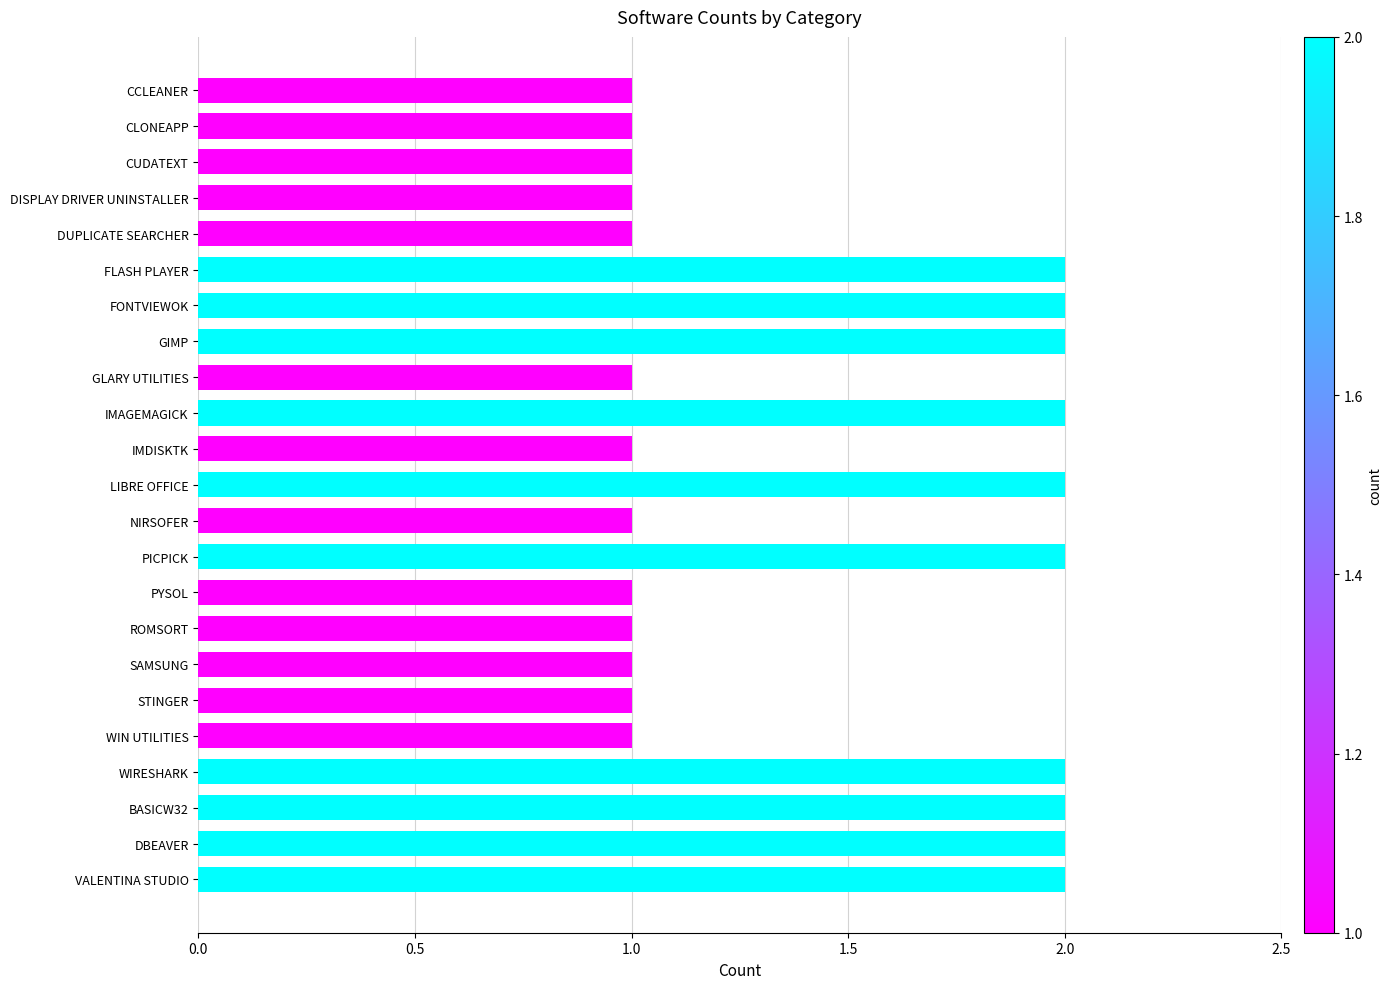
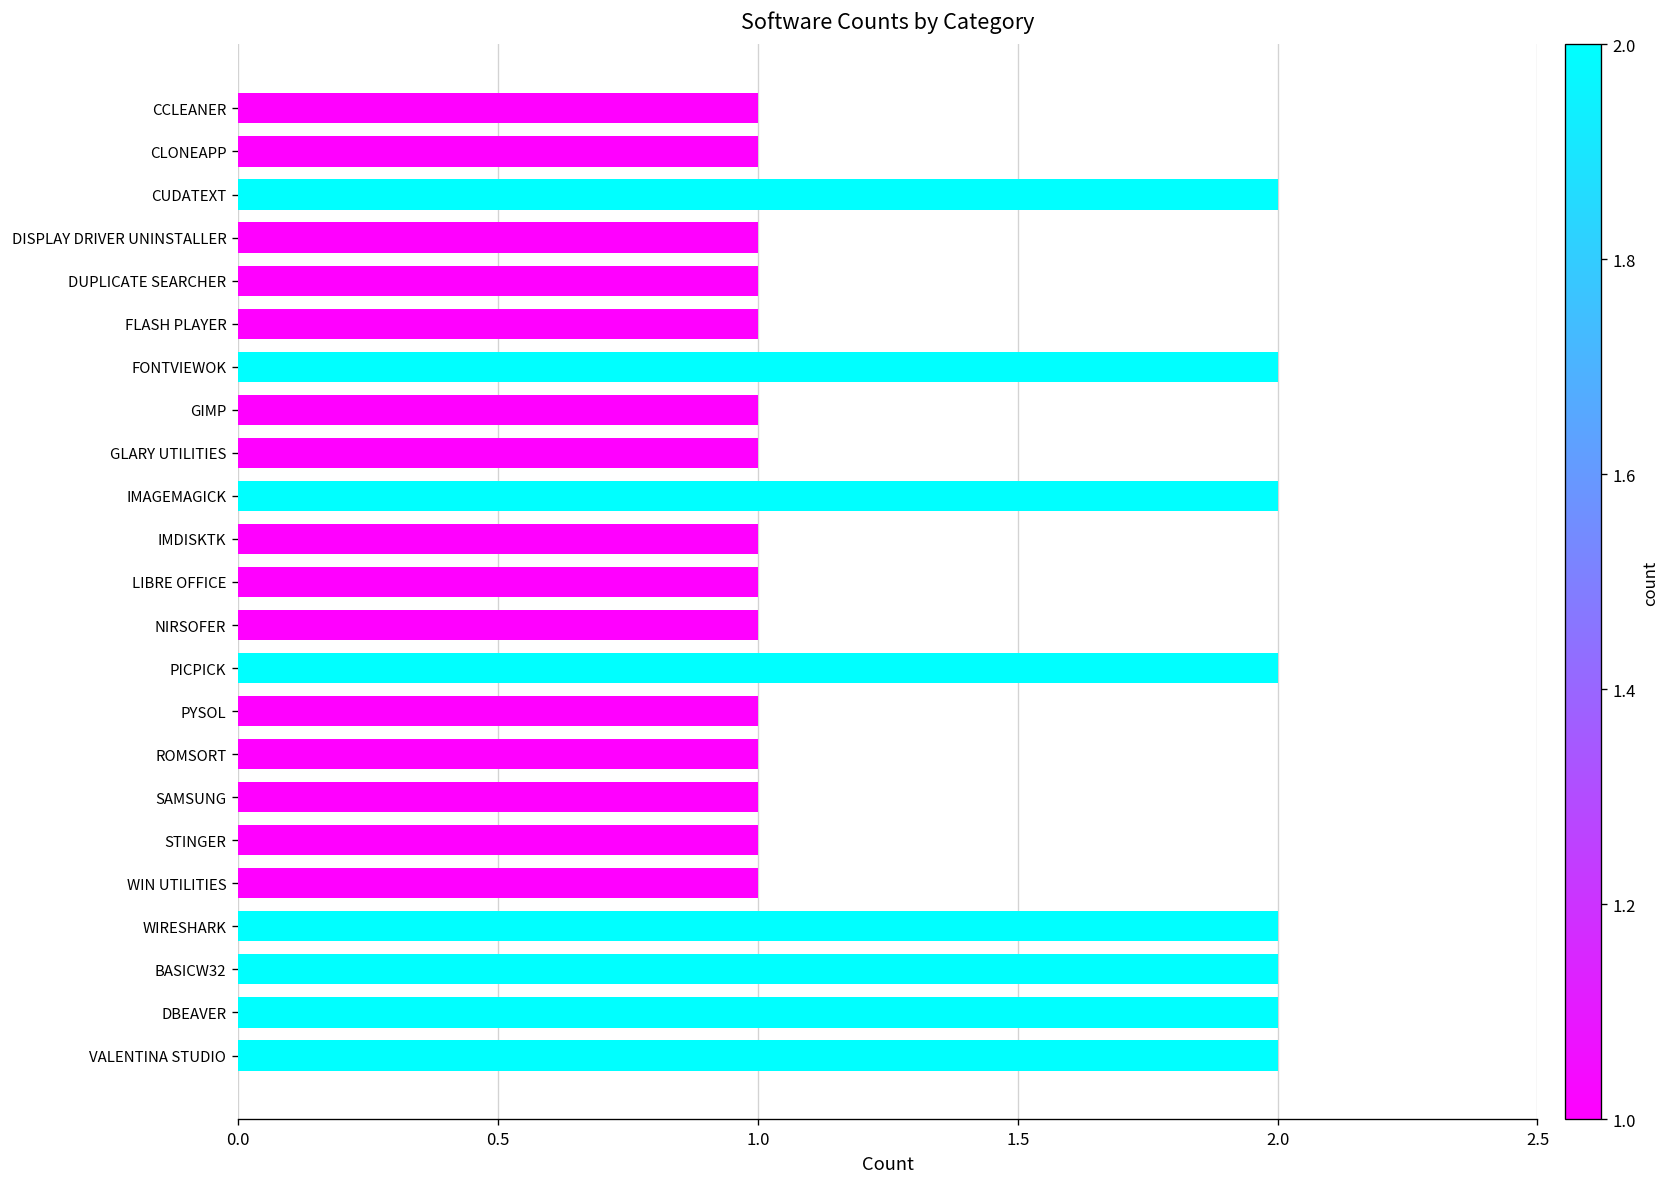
CUDATEXT: 1 -> 2
FLASH PLAYER: 2 -> 1
GIMP: 2 -> 1
LIBRE OFFICE: 2 -> 1
